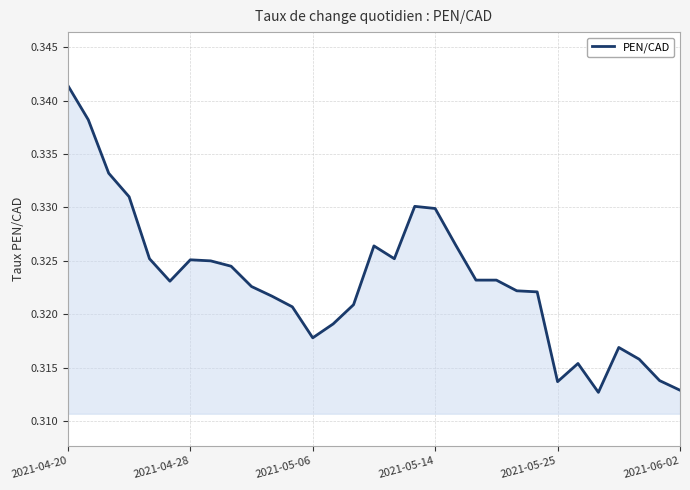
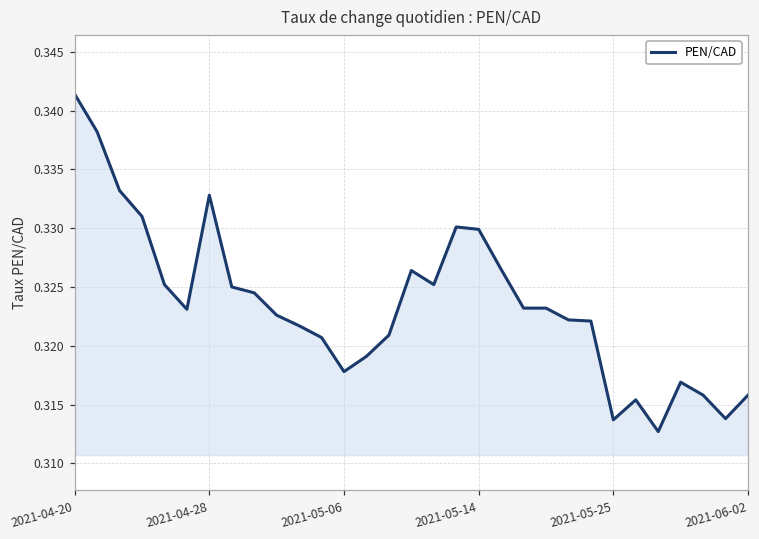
2021-04-28: 0.3251 -> 0.3328
2021-06-02: 0.3129 -> 0.3158
